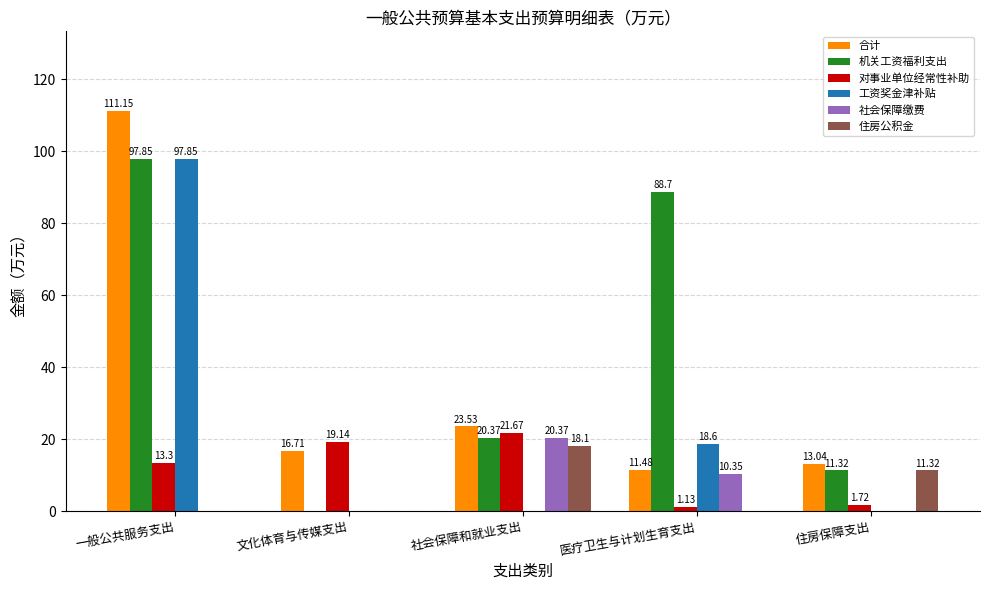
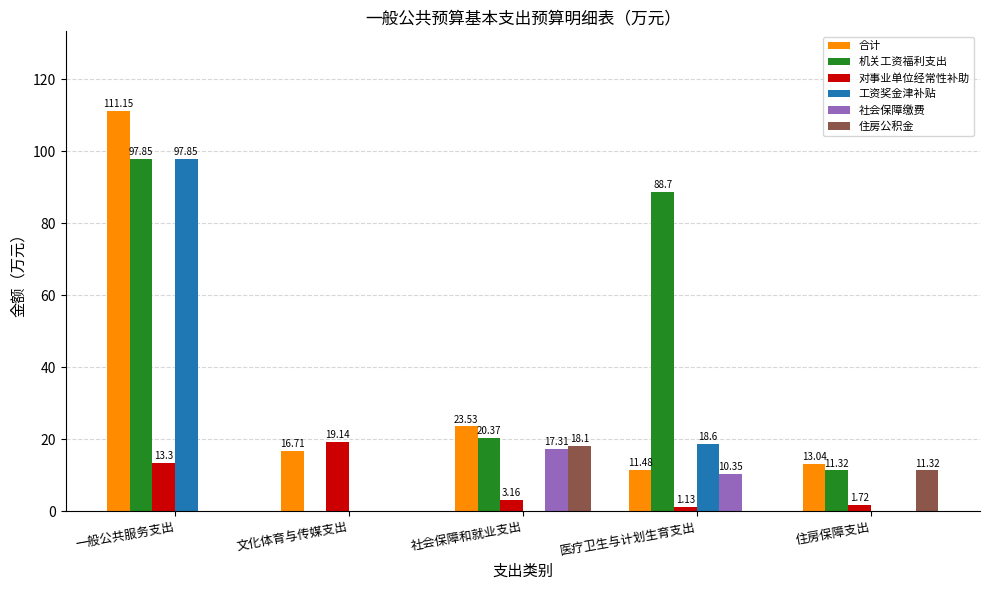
对事业单位经常性补助, 社会保障和就业支出: 21.67 -> 3.16
社会保障缴费, 社会保障和就业支出: 20.37 -> 17.31
